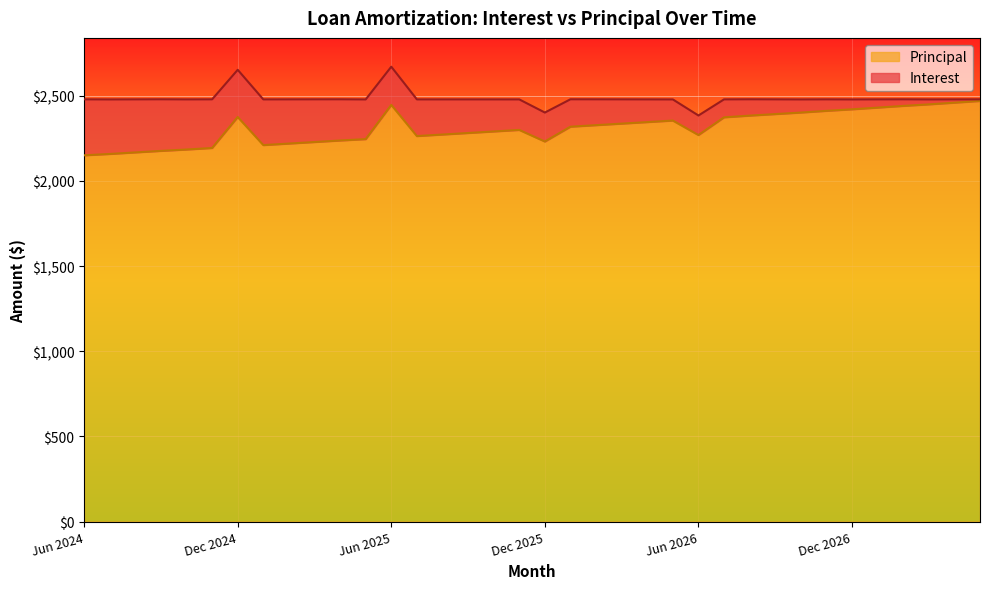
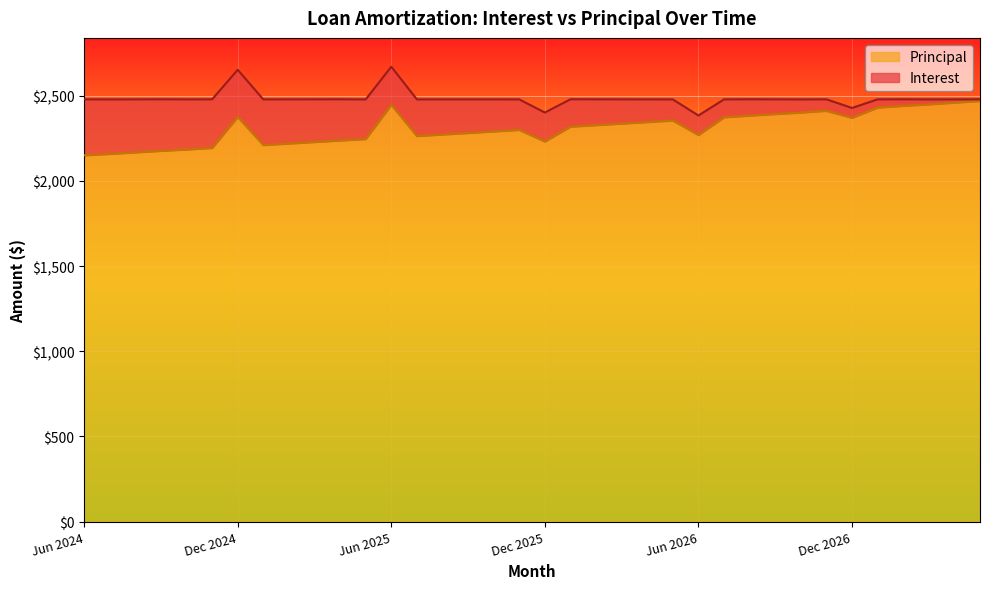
Principal, Dec 2026: $2,420 -> $2,370
